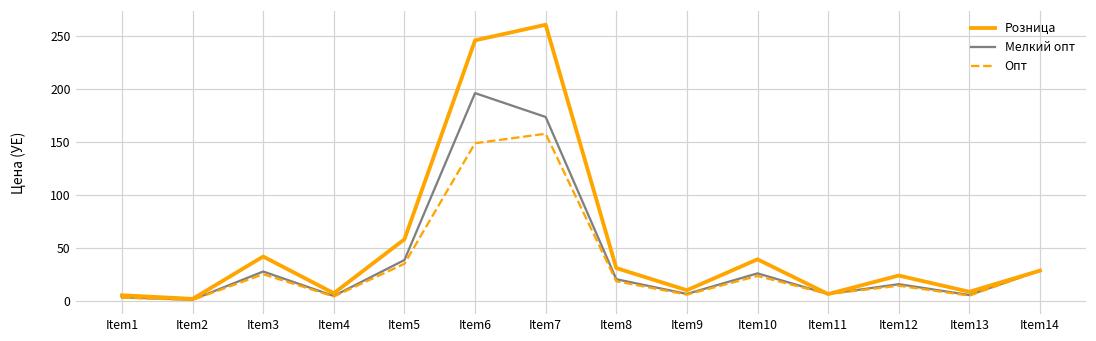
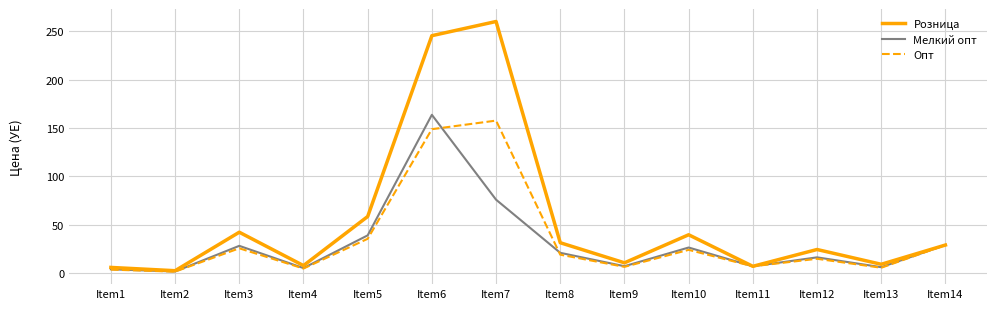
Мелкий опт, Item6: 200 -> 160
Мелкий опт, Item7: 170 -> 80
